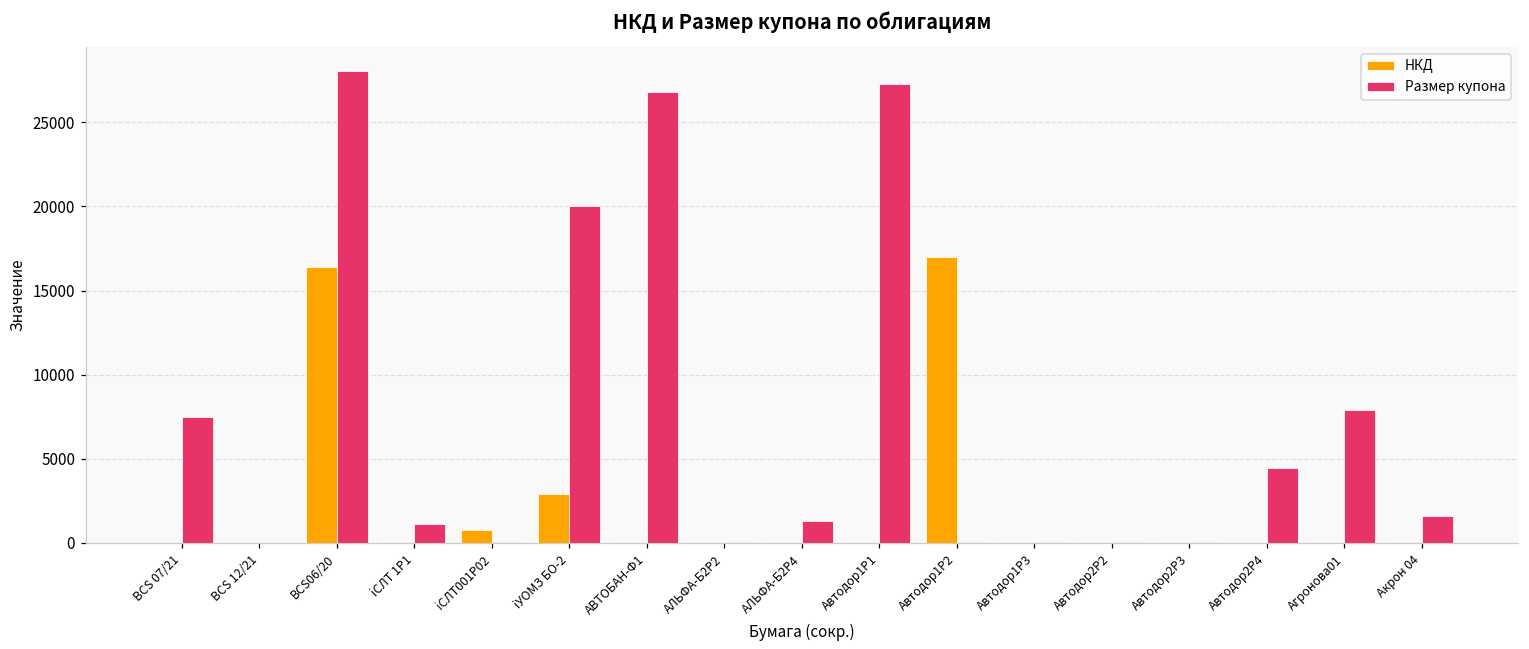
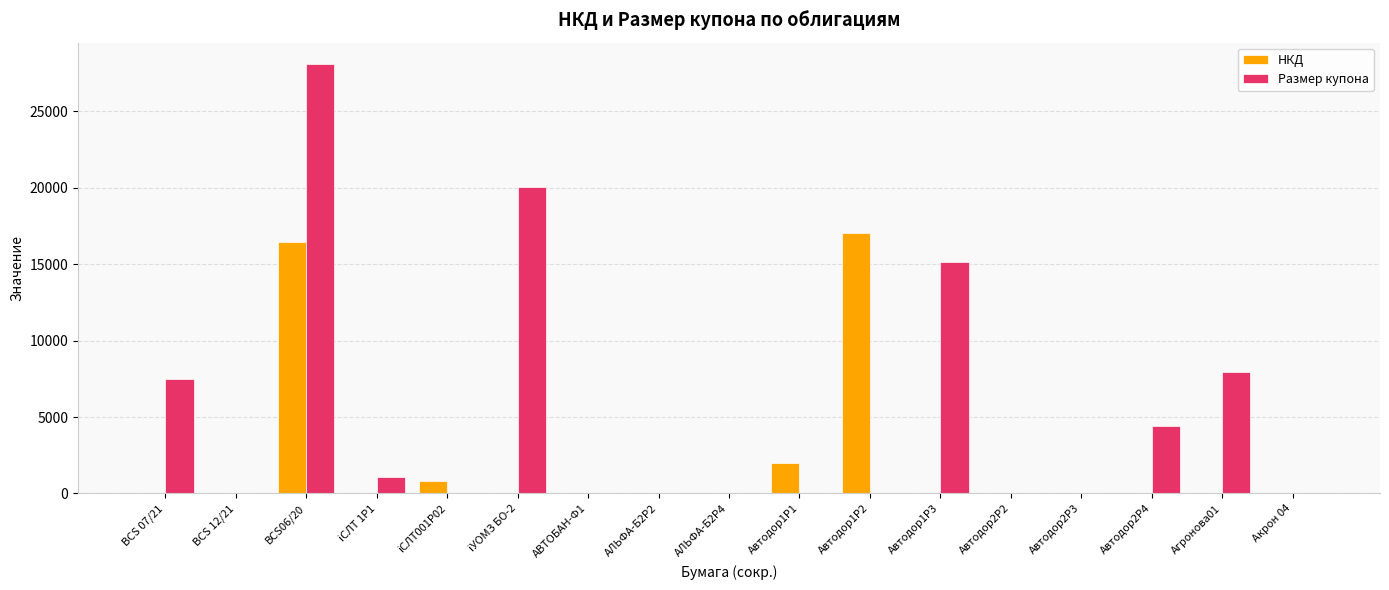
НКД, iУОМЗ БО-2: 2900 -> 0
Размер купона, АВТОБАН-Ф1: 26800 -> 100
Размер купона, АЛЬФА-Б2Р4: 1300 -> 0
НКД, Автодор1P1: 0 -> 2000
Размер купона, Автодор1P1: 27300 -> 100
Размер купона, Автодор1Р3: 0 -> 15200
Размер купона, Акрон 04: 1600 -> 100
